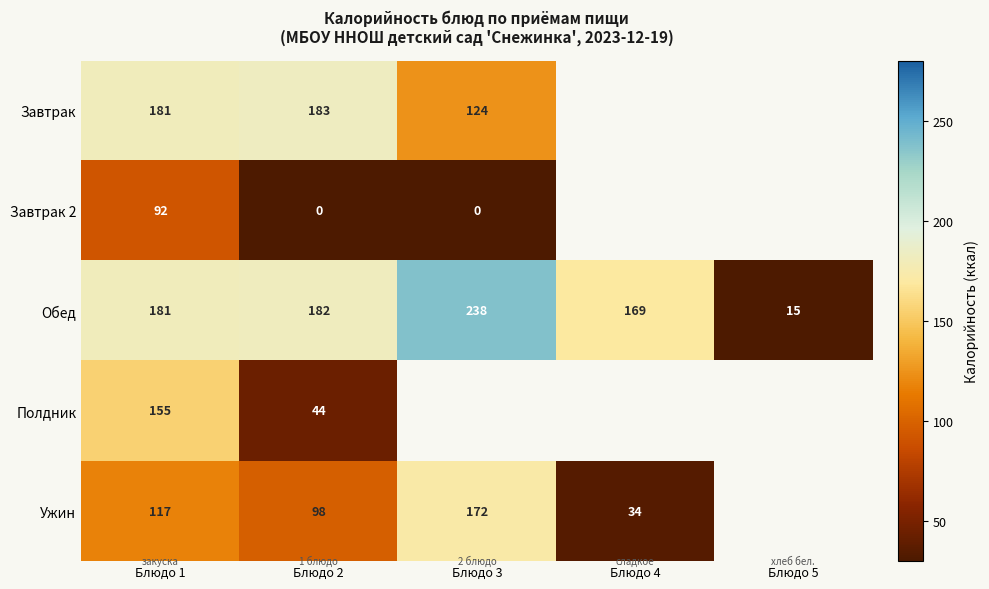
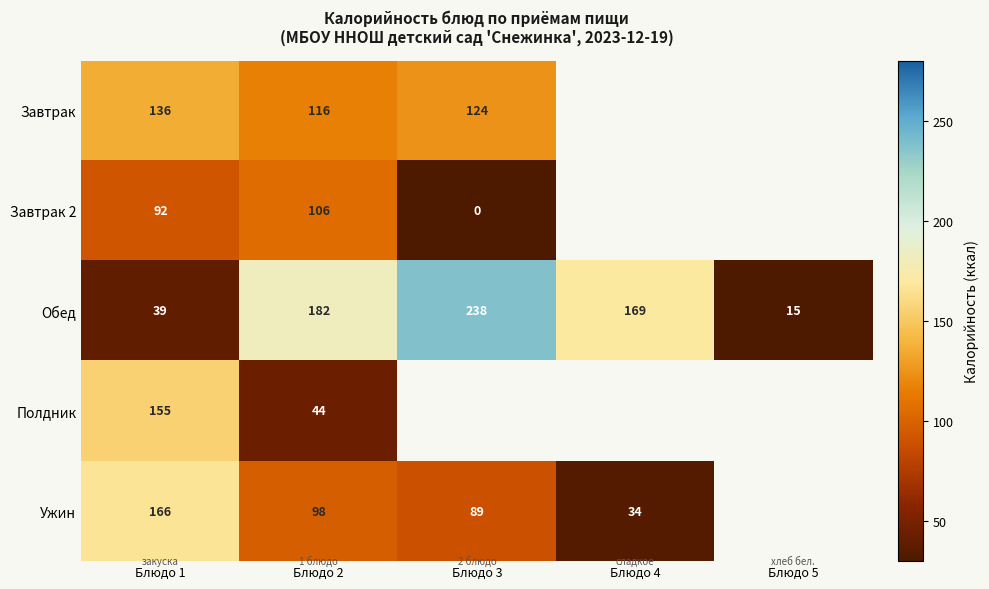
Завтрак, Блюдо 1: 181 -> 136
Завтрак, Блюдо 2: 183 -> 116
Завтрак 2, Блюдо 2: 0 -> 106
Обед, Блюдо 1: 181 -> 39
Ужин, Блюдо 1: 117 -> 166
Ужин, Блюдо 3: 172 -> 89
